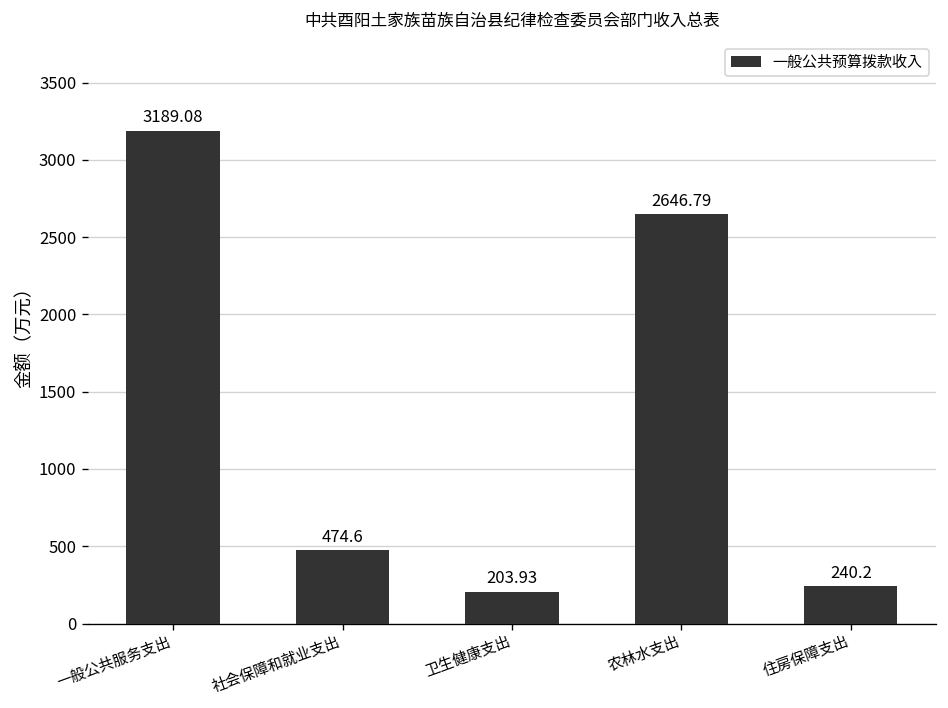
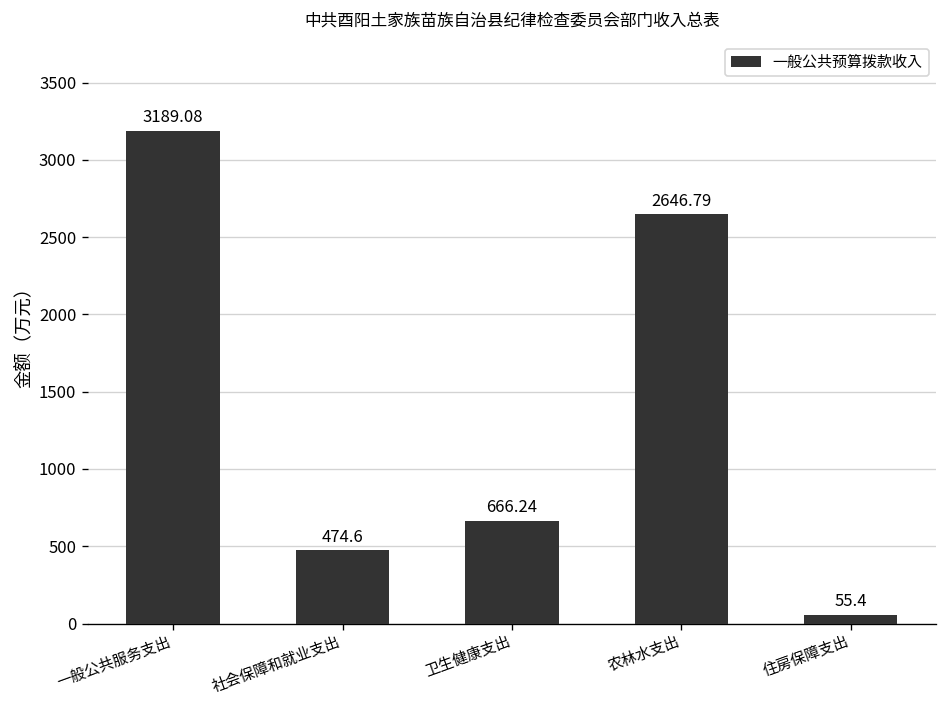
卫生健康支出: 203.93 -> 666.24
住房保障支出: 240.2 -> 55.4
